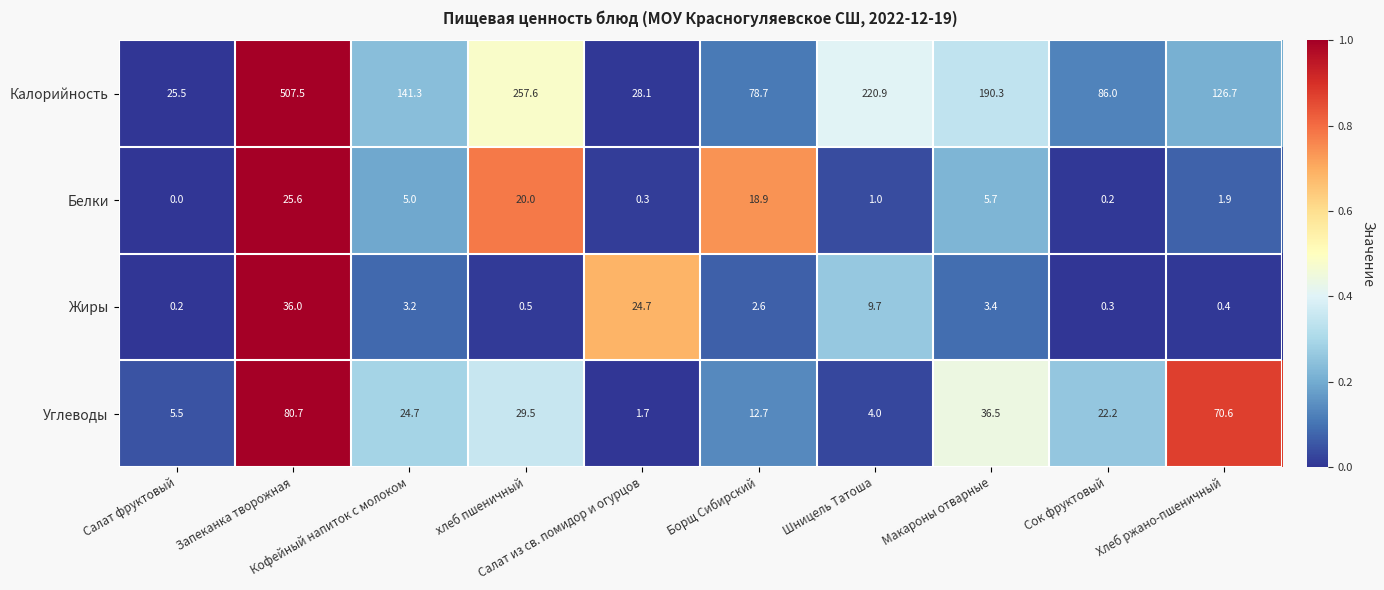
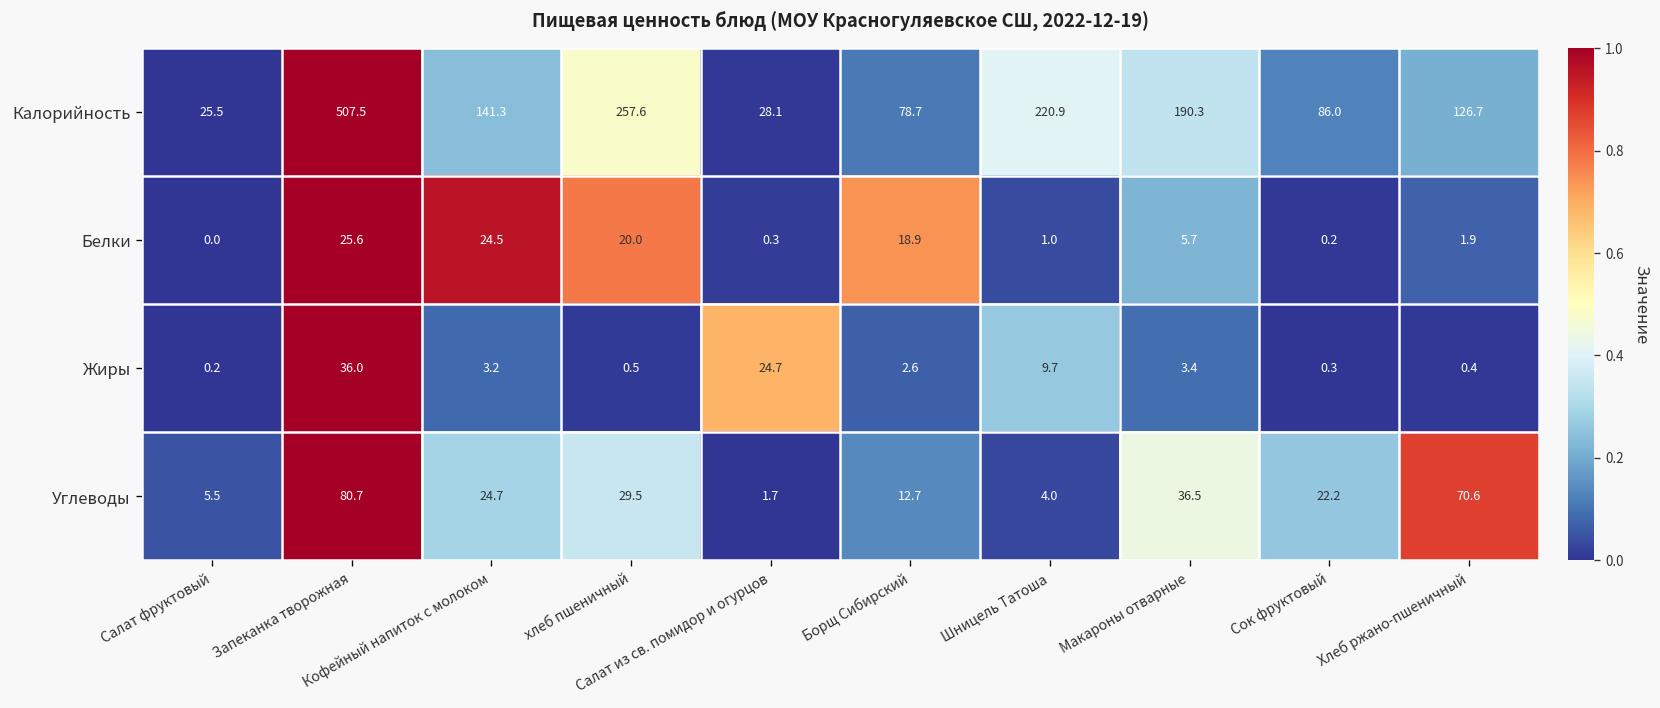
Белки, Кофейный напиток с молоком: 5.0 -> 24.5
